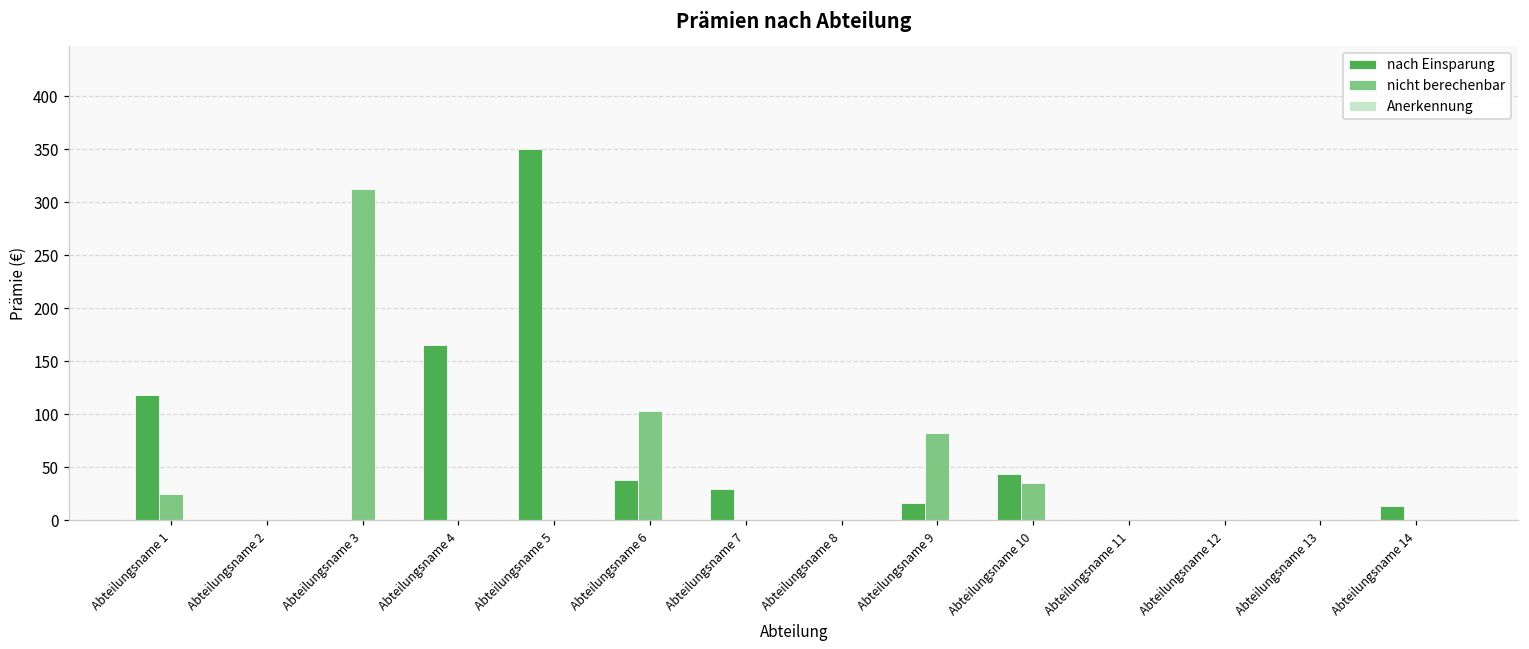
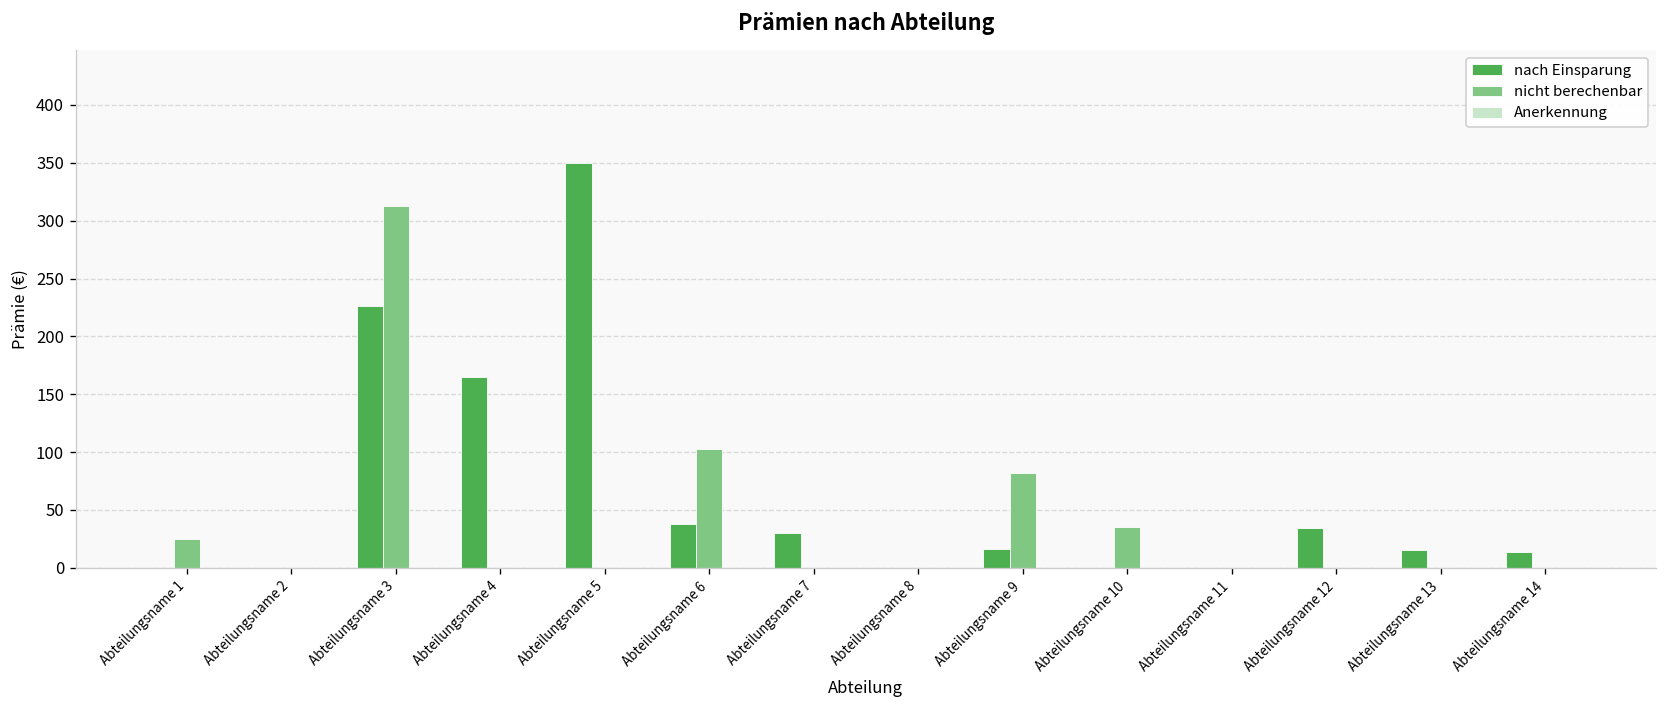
nach Einsparung, Abteilungsname 1: 120 -> 0
nach Einsparung, Abteilungsname 3: 0 -> 230
nach Einsparung, Abteilungsname 10: 40 -> 0
nach Einsparung, Abteilungsname 12: 0 -> 30
nach Einsparung, Abteilungsname 13: 0 -> 20
